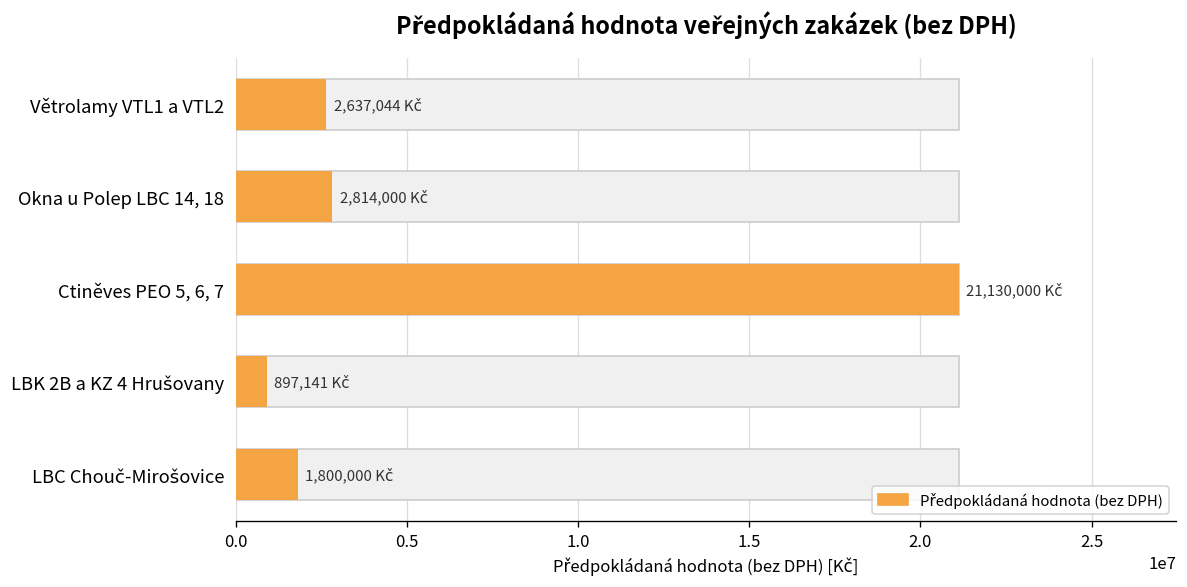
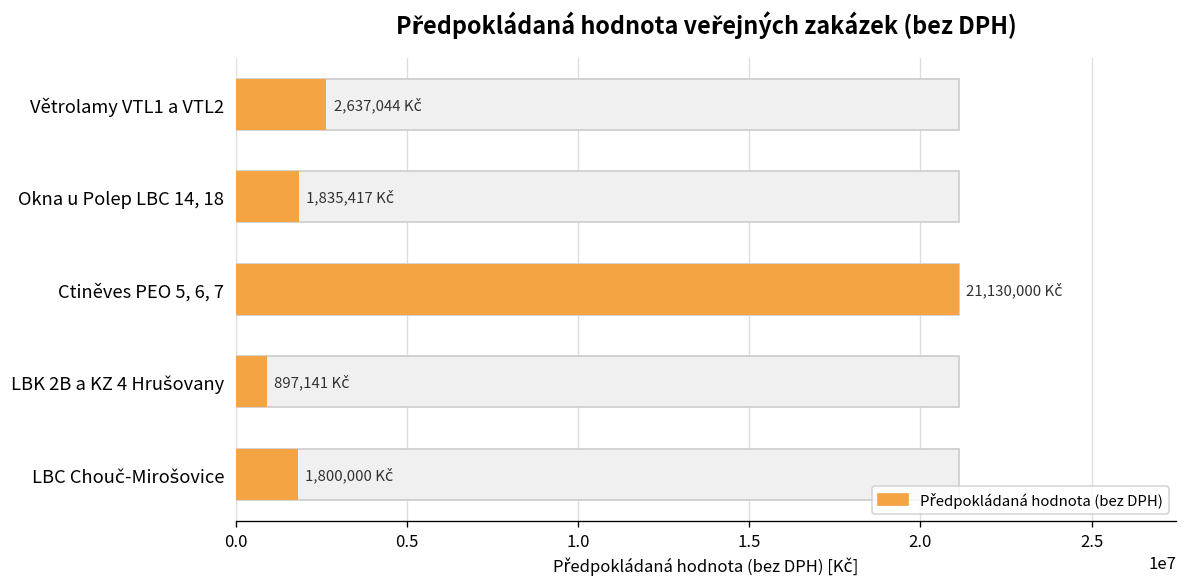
Předpokládaná hodnota (bez DPH), Okna u Polep LBC 14, 18: 2,814,000 -> 1,835,417
